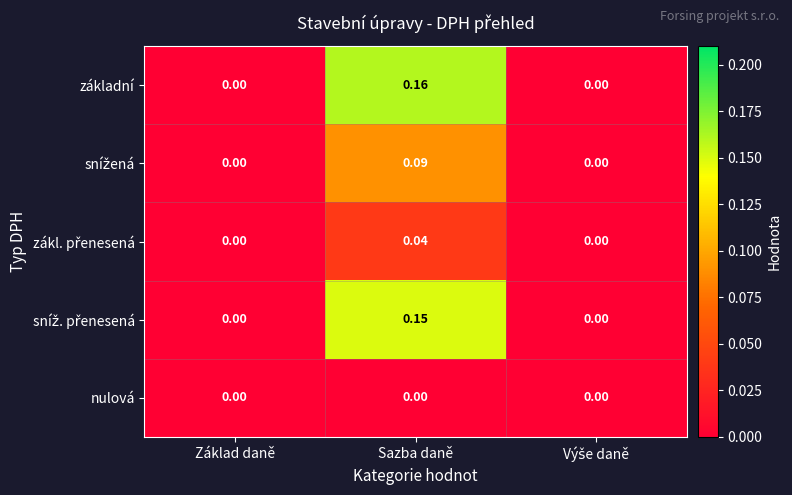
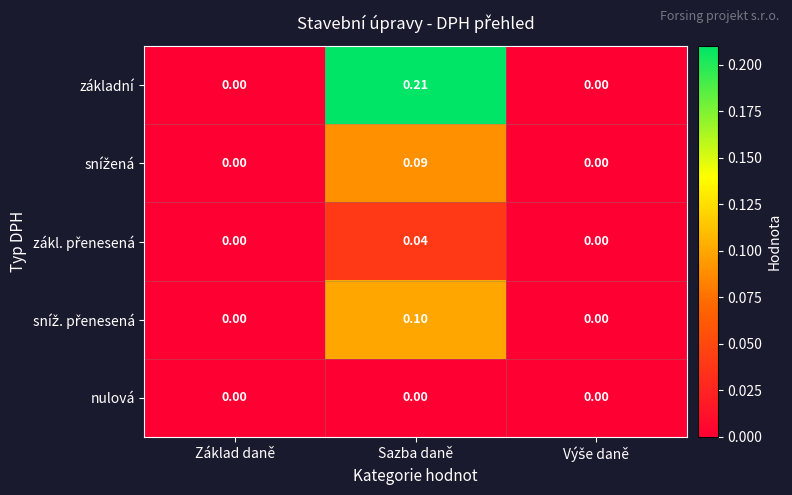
základní, Sazba daně: 0.16 -> 0.21
sníž. přenesená, Sazba daně: 0.15 -> 0.10
